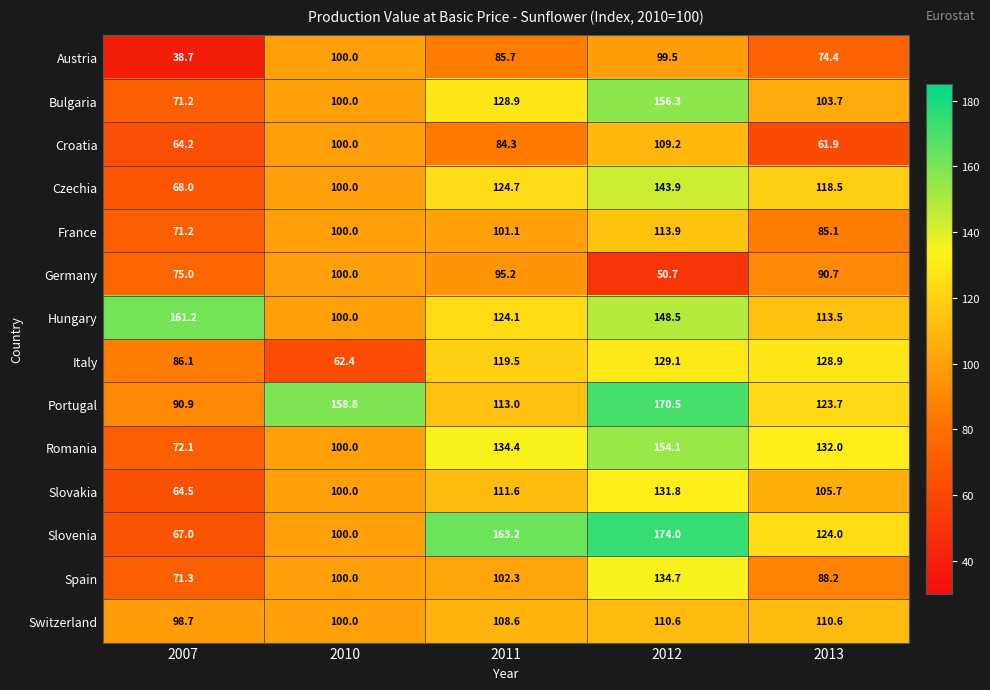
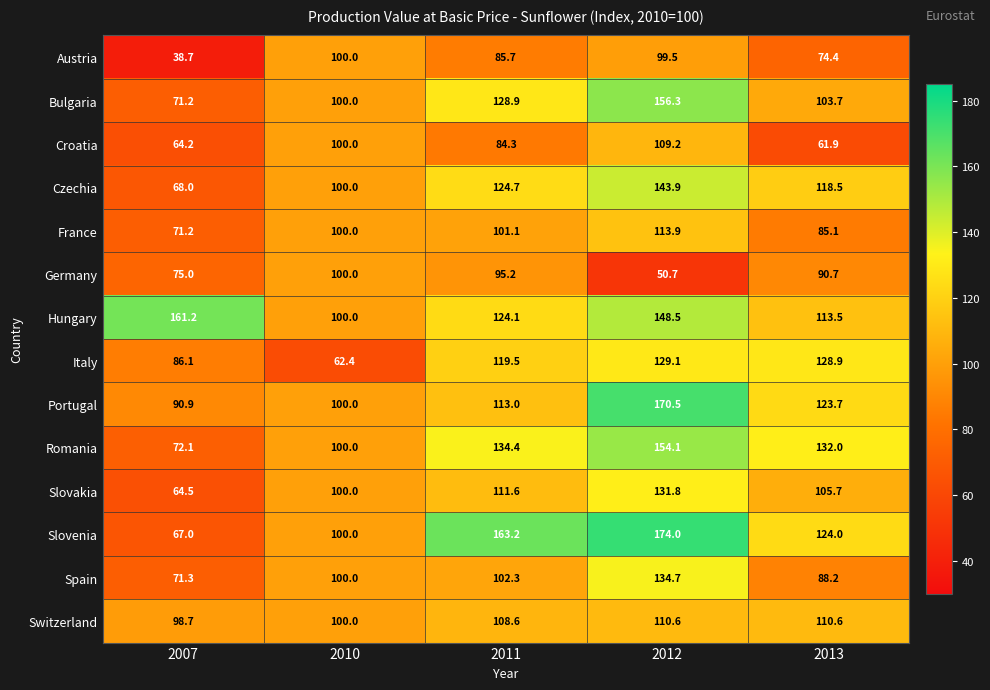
Portugal, 2010: 158.8 -> 100.0
